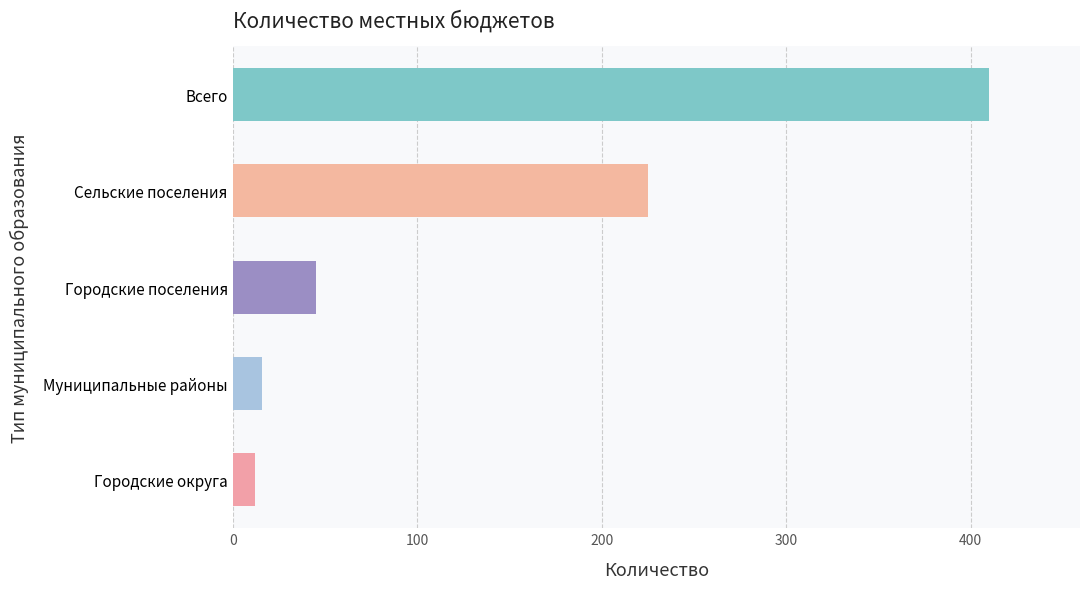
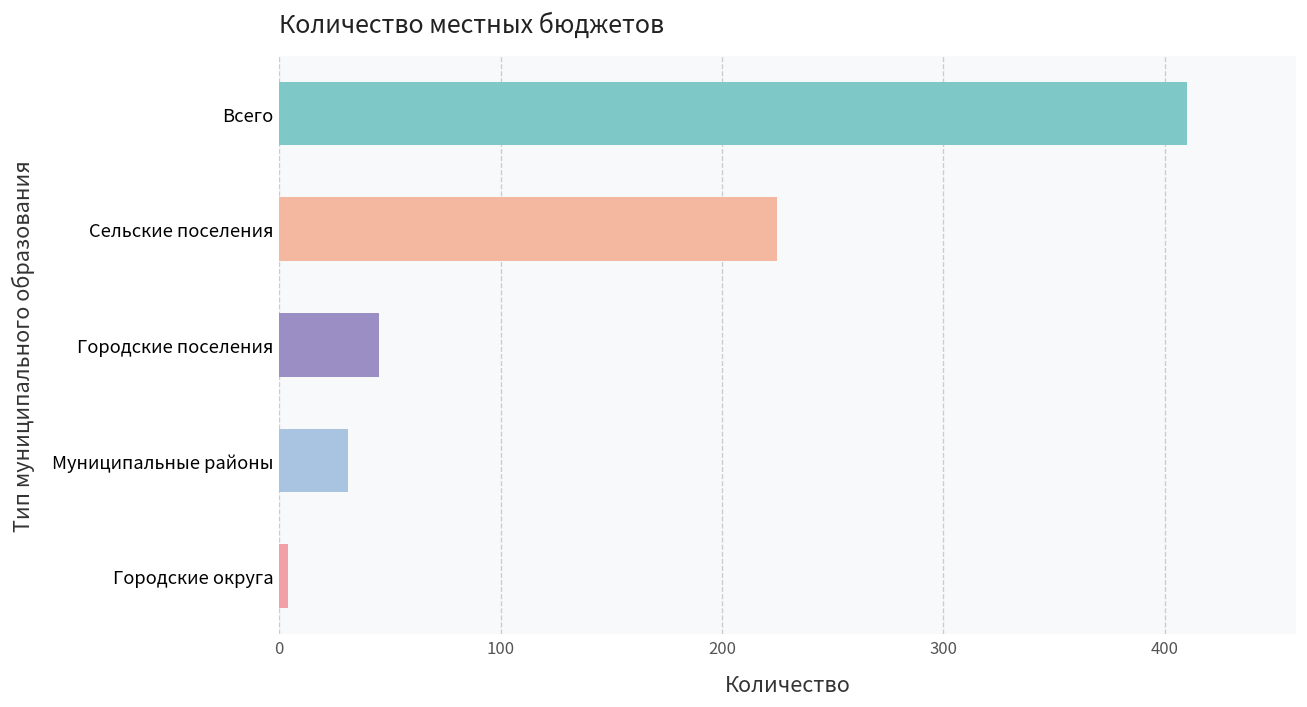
Муниципальные районы: 16 -> 31
Городские округа: 12 -> 4
